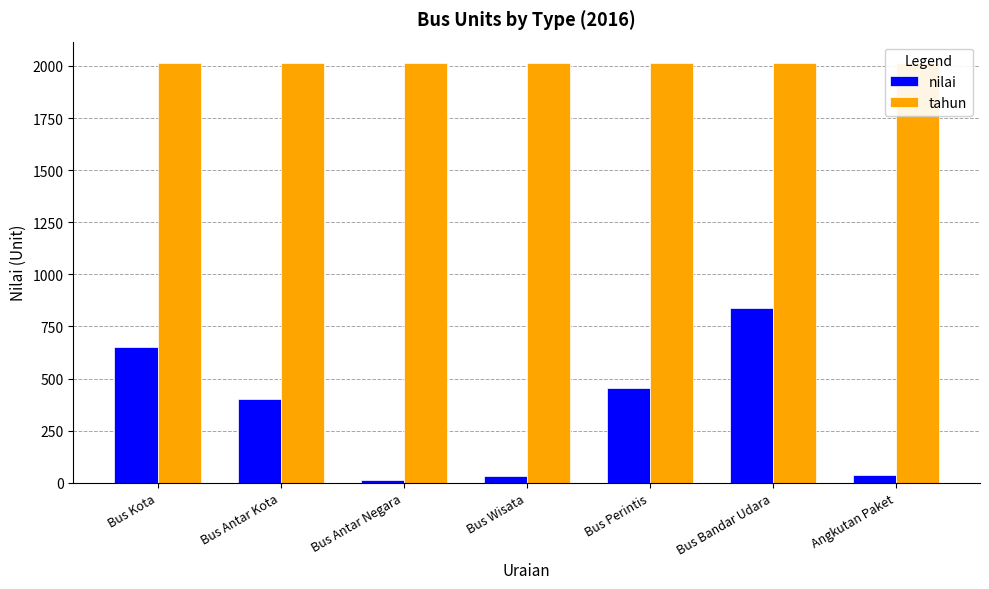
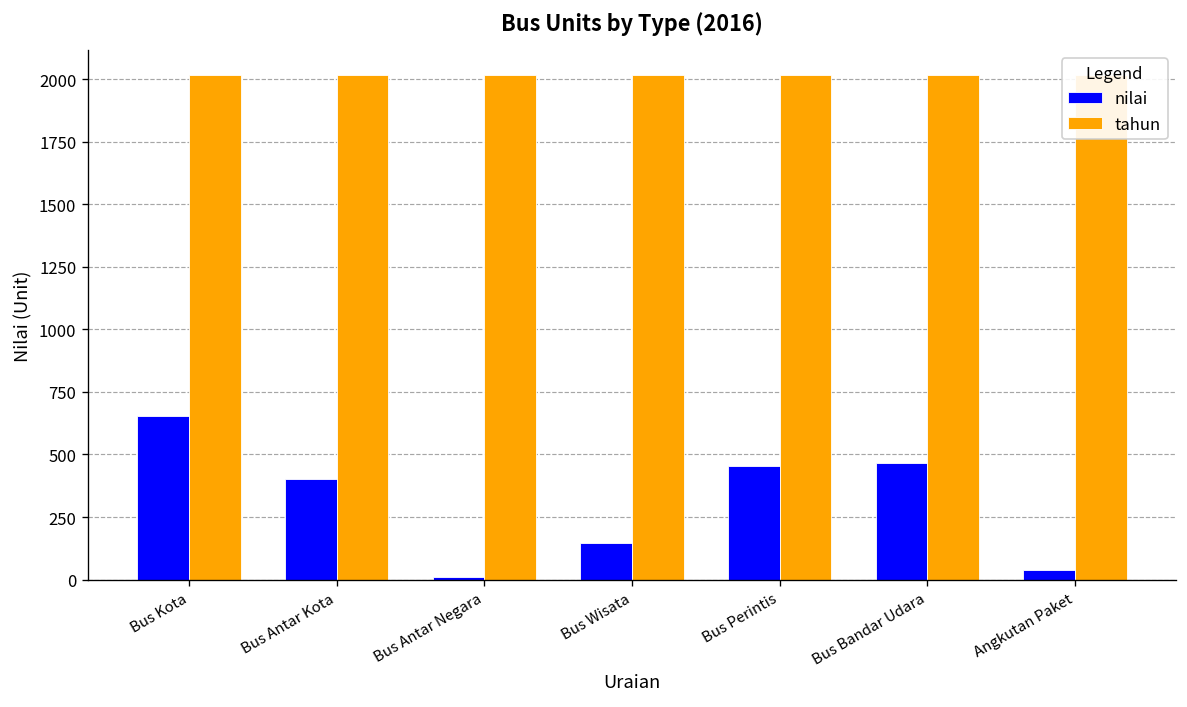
nilai, Bus Wisata: 30 -> 150
nilai, Bus Bandar Udara: 840 -> 470
